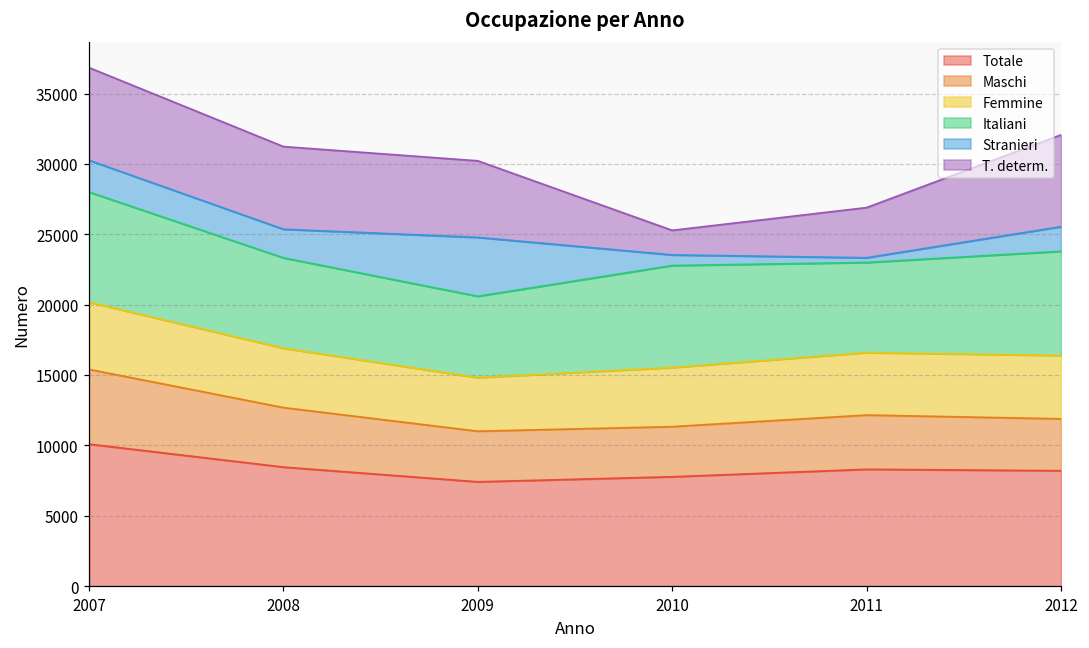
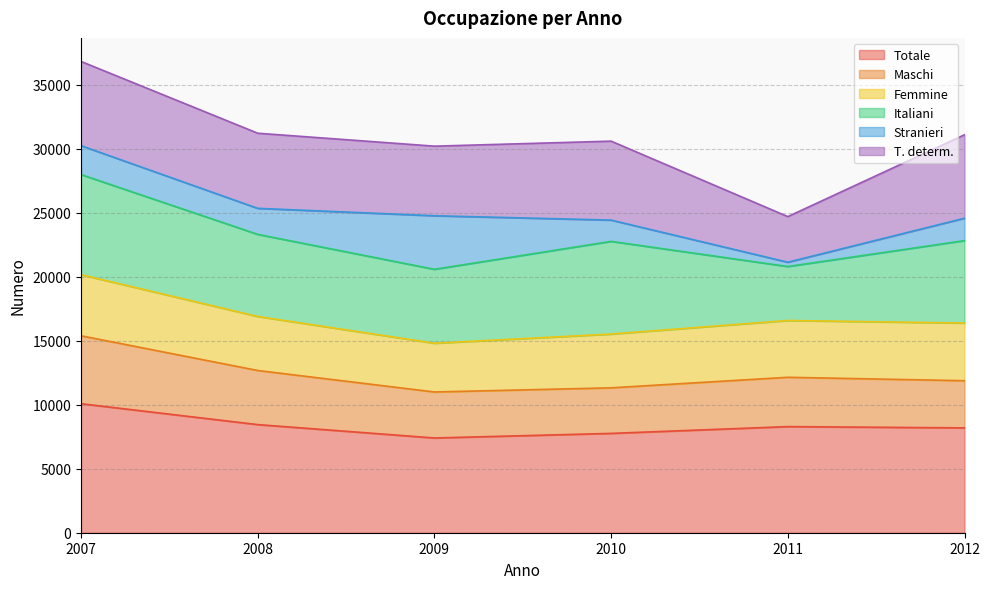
Stranieri, 2010: 800 -> 1700
T. determ., 2010: 1700 -> 6200
Italiani, 2011: 6400 -> 4200
Italiani, 2012: 7400 -> 6400
